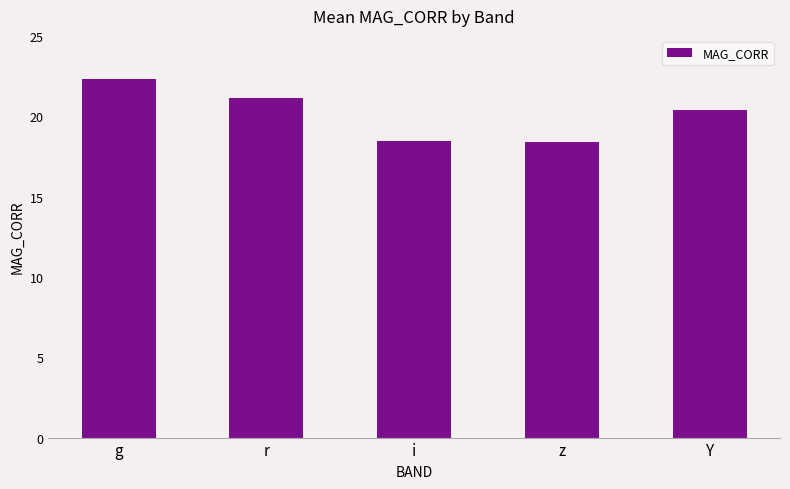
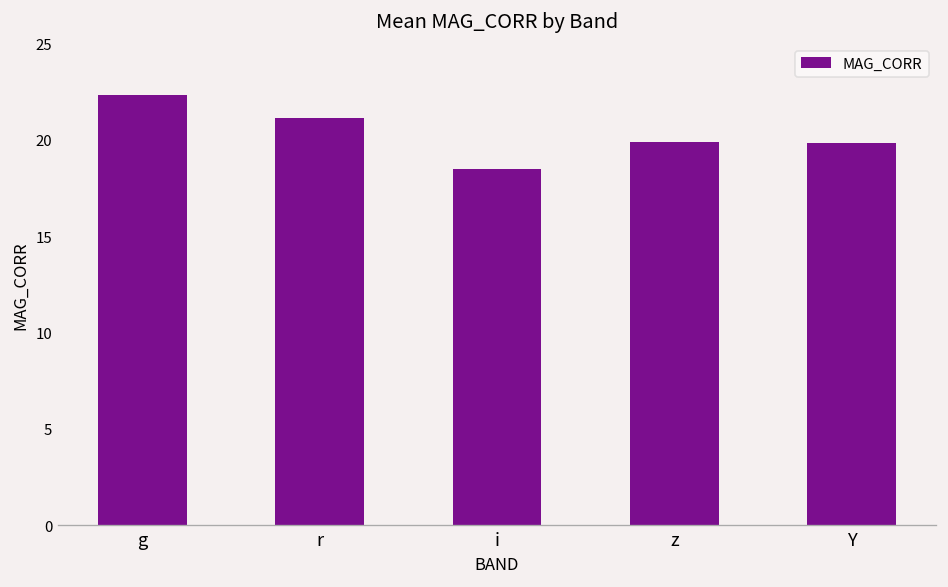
z: 18.4 -> 19.9
Y: 20.4 -> 19.8
